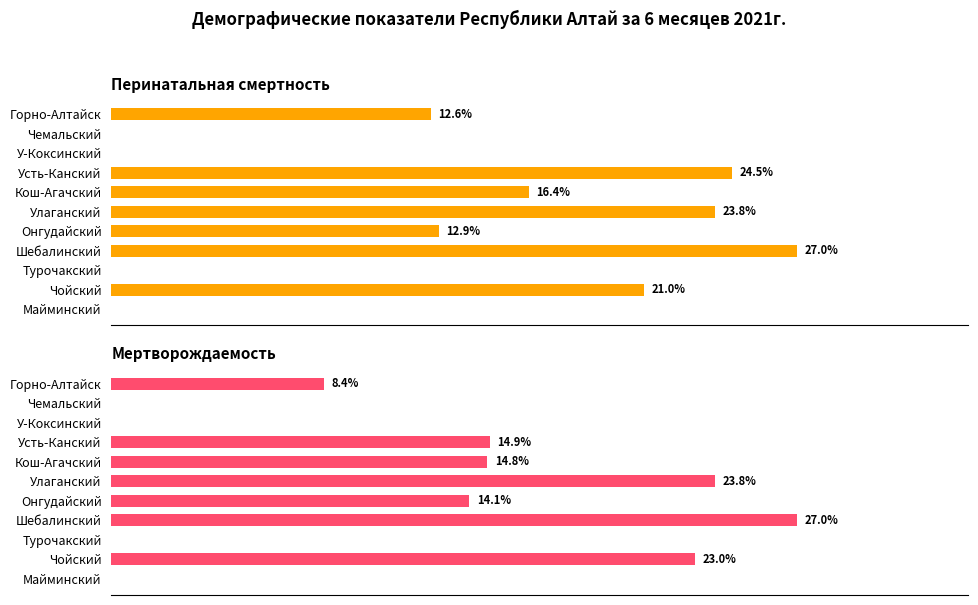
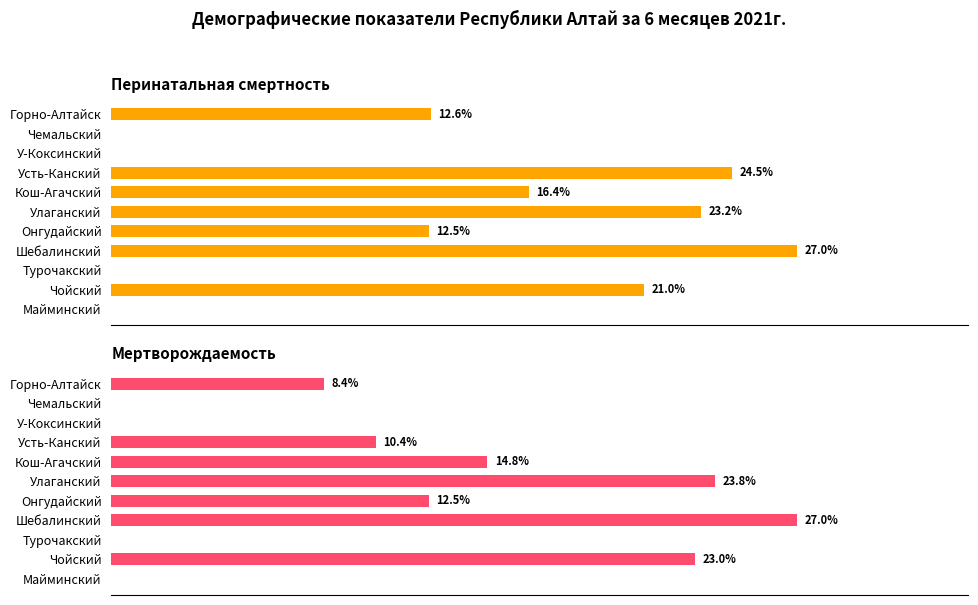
Перинатальная смертность, Улаганский: 23.8% -> 23.2%
Перинатальная смертность, Онгудайский: 12.9% -> 12.5%
Мертворождаемость, Усть-Канский: 14.9% -> 10.4%
Мертворождаемость, Онгудайский: 14.1% -> 12.5%
